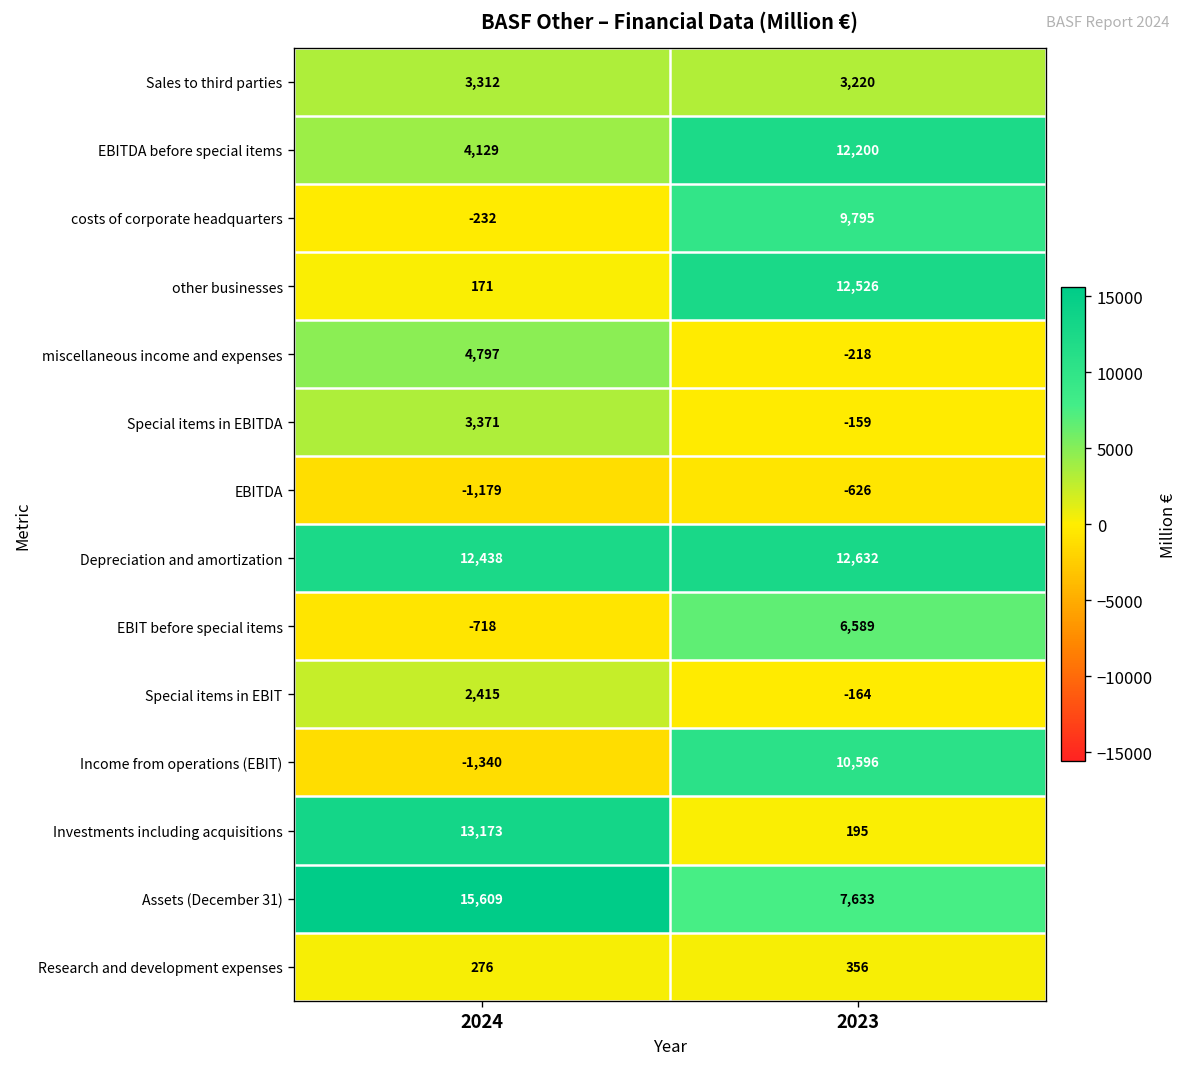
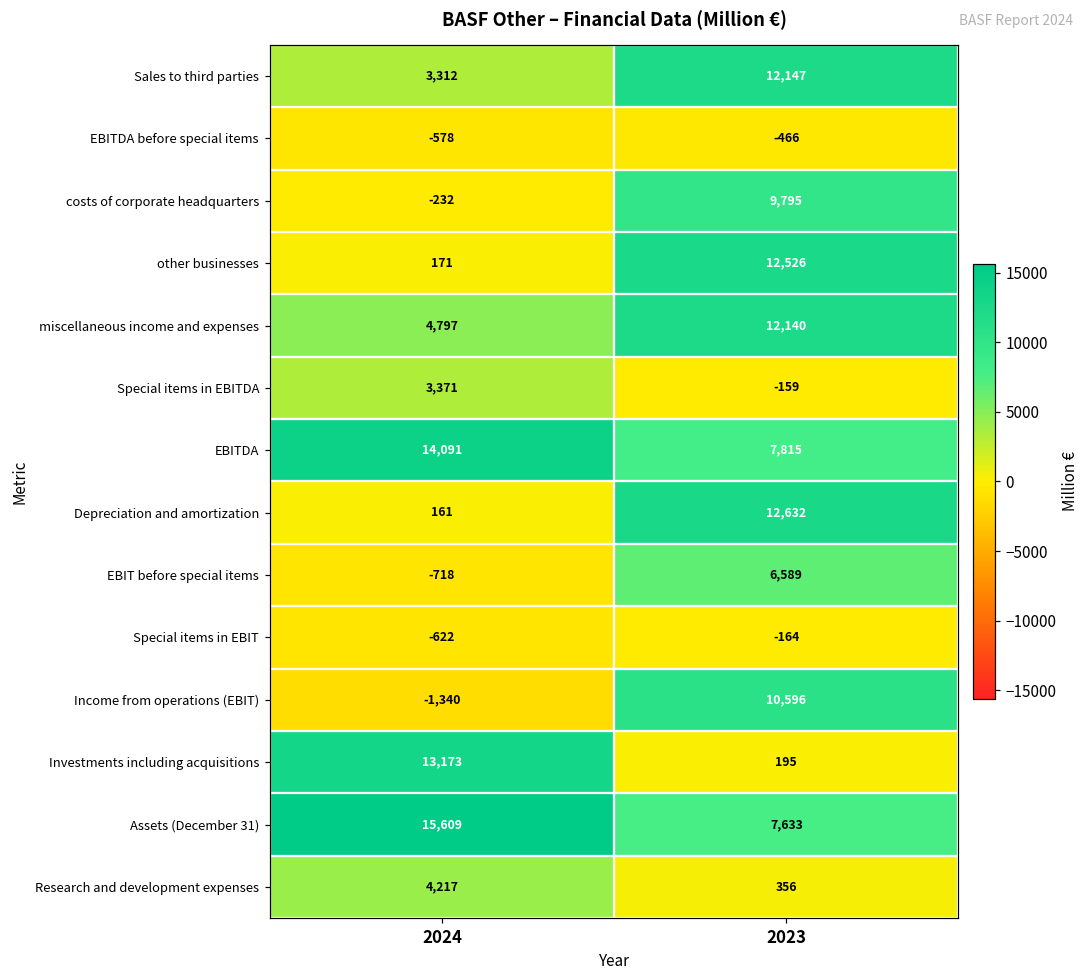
Sales to third parties, 2023: 3,220 -> 12,147
EBITDA before special items, 2024: 4,129 -> -578
EBITDA before special items, 2023: 12,200 -> -466
miscellaneous income and expenses, 2023: -218 -> 12,140
EBITDA, 2024: -1,179 -> 14,091
EBITDA, 2023: -626 -> 7,815
Depreciation and amortization, 2024: 12,438 -> 161
Special items in EBIT, 2024: 2,415 -> -622
Research and development expenses, 2024: 276 -> 4,217
